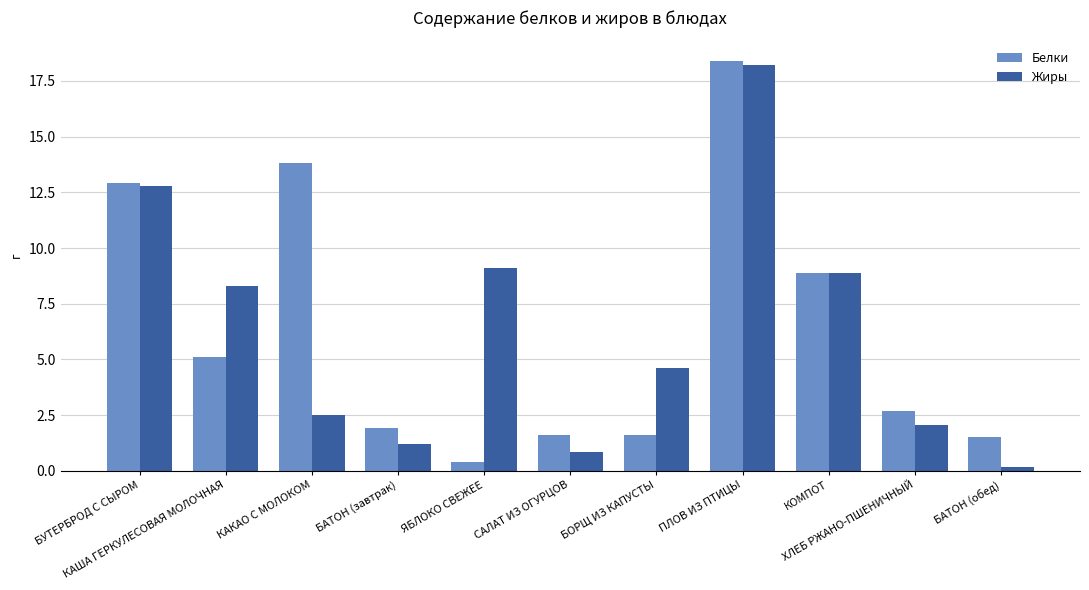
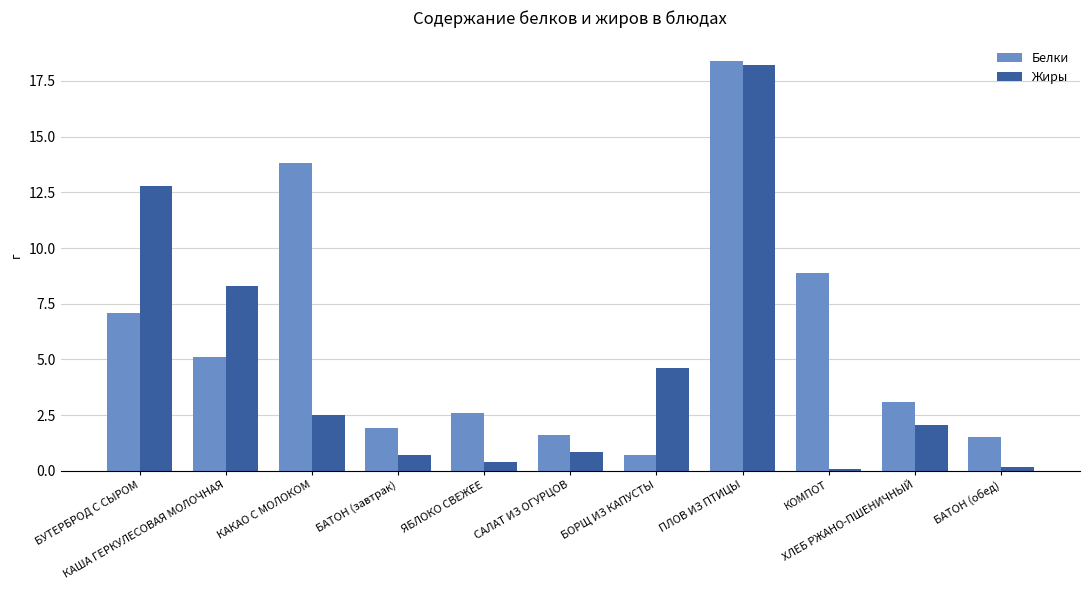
Белки, БУТЕРБРОД С СЫРОМ: 12.9 -> 7.1
Жиры, БАТОН (завтрак): 1.2 -> 0.7
Белки, ЯБЛОКО СВЕЖЕЕ: 0.4 -> 2.6
Жиры, ЯБЛОКО СВЕЖЕЕ: 9.1 -> 0.4
Белки, БОРЩ ИЗ КАПУСТЫ: 1.6 -> 0.7
Жиры, КОМПОТ: 8.9 -> 0.1
Белки, ХЛЕБ РЖАНО-ПШЕНИЧНЫЙ: 2.7 -> 3.1
